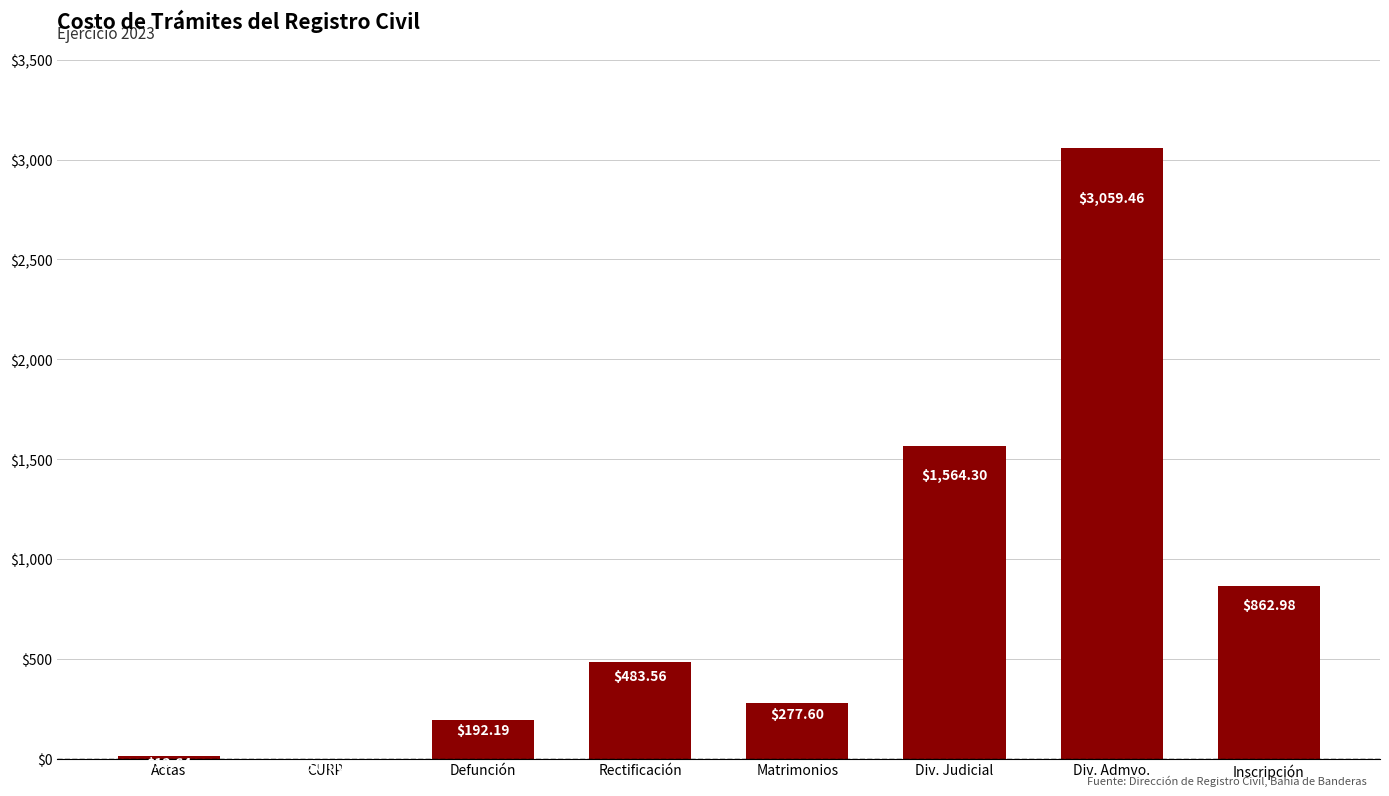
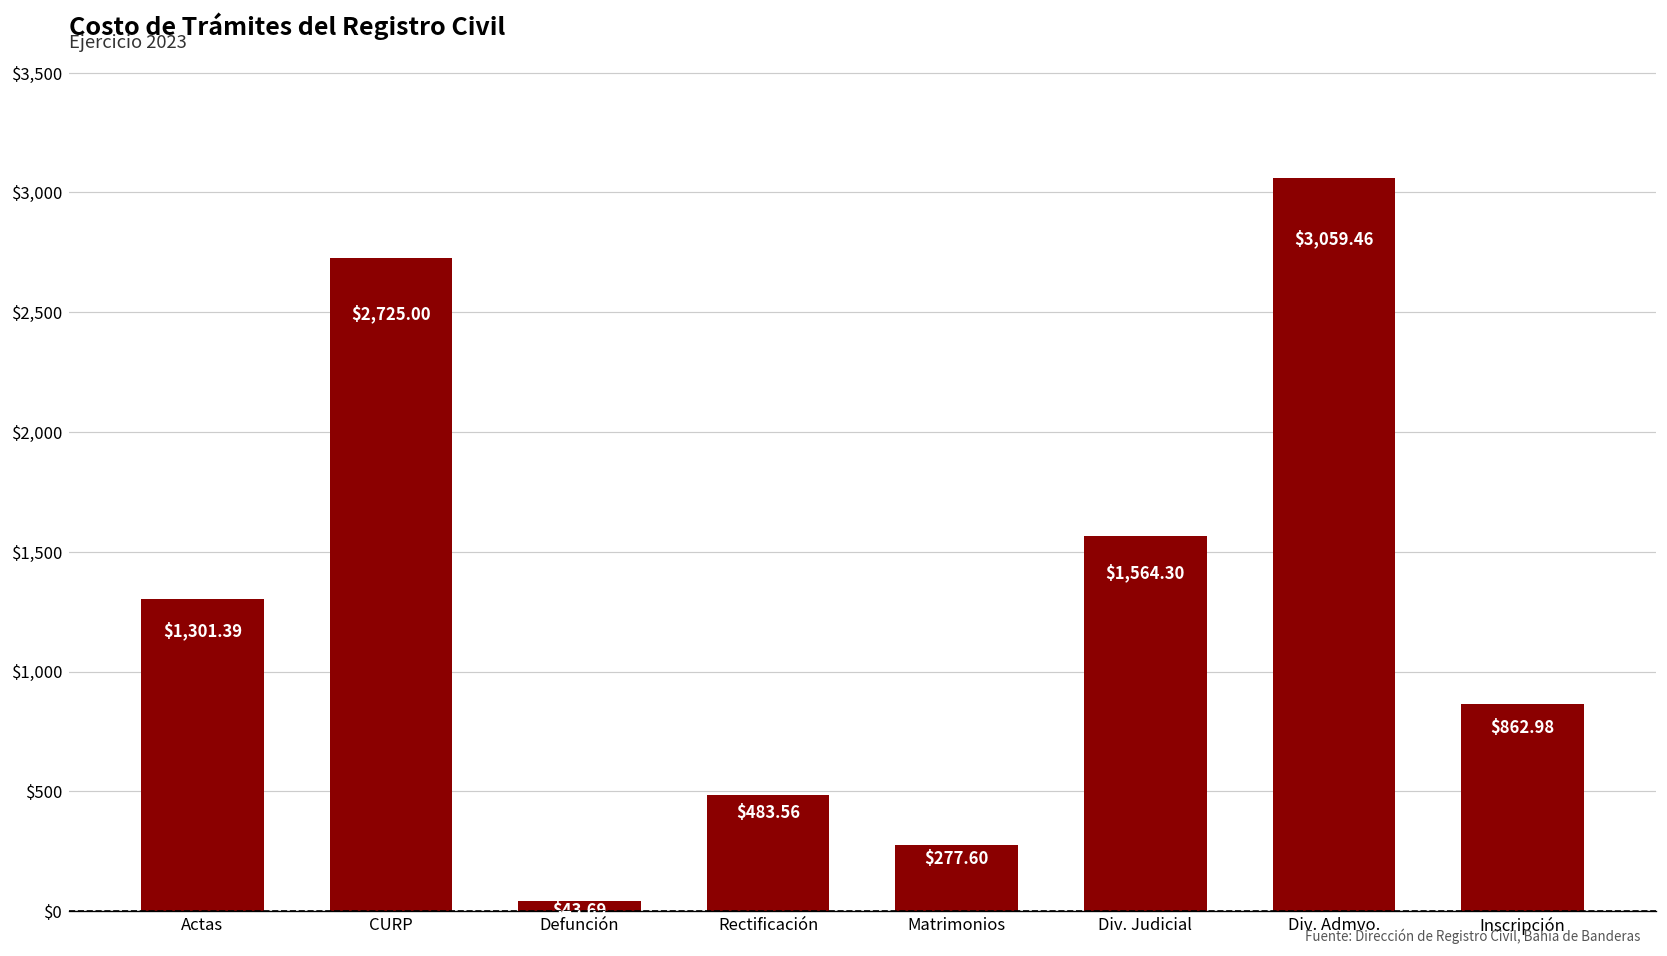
Actas: $10 -> $1,300
CURP: $0 -> $2,730
Defunción: $192.19 -> $43.69
